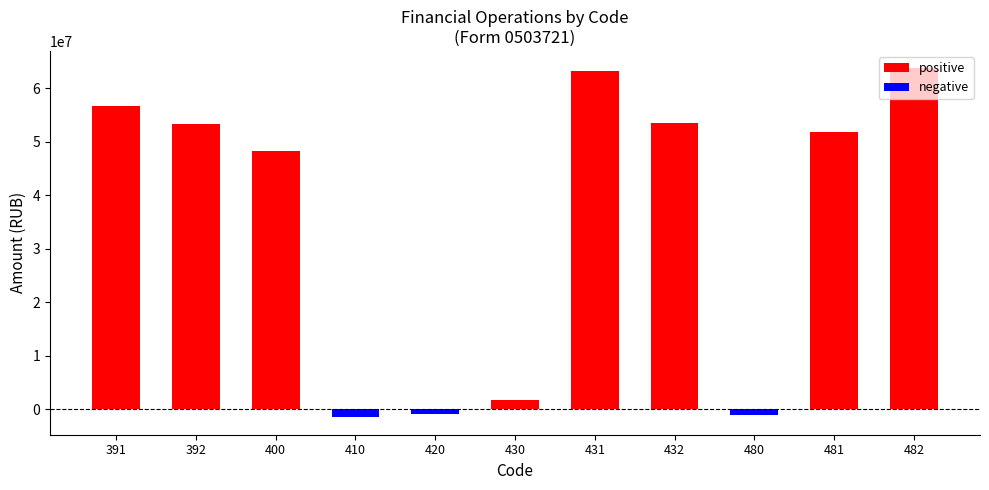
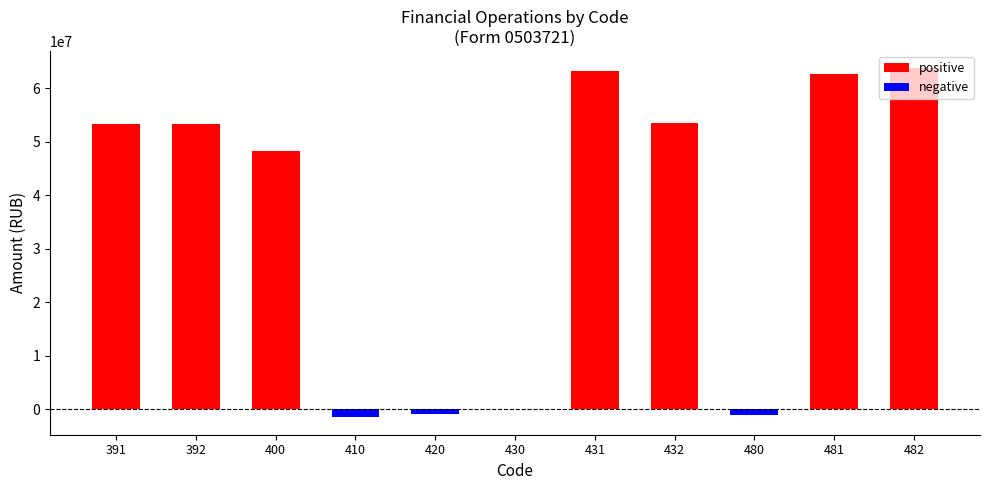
391: 57000000 -> 53000000
430: 2000000 -> 0
481: 52000000 -> 63000000
